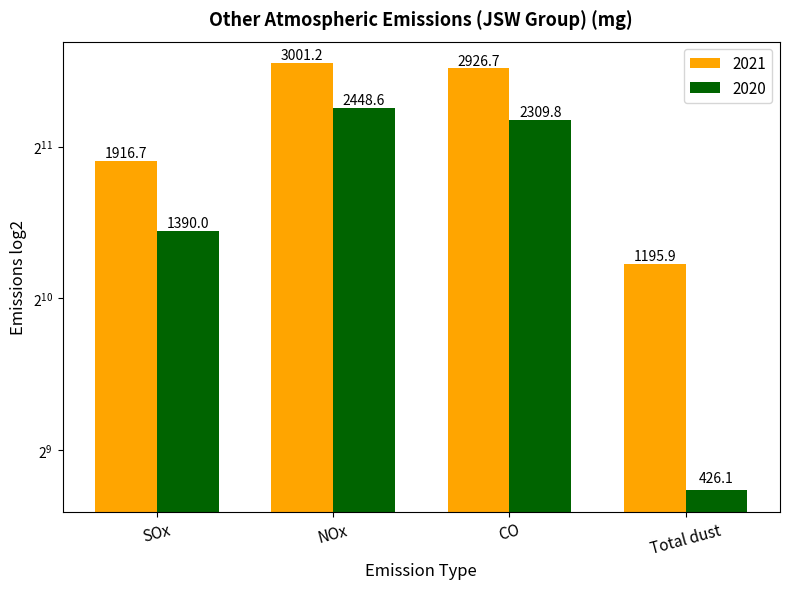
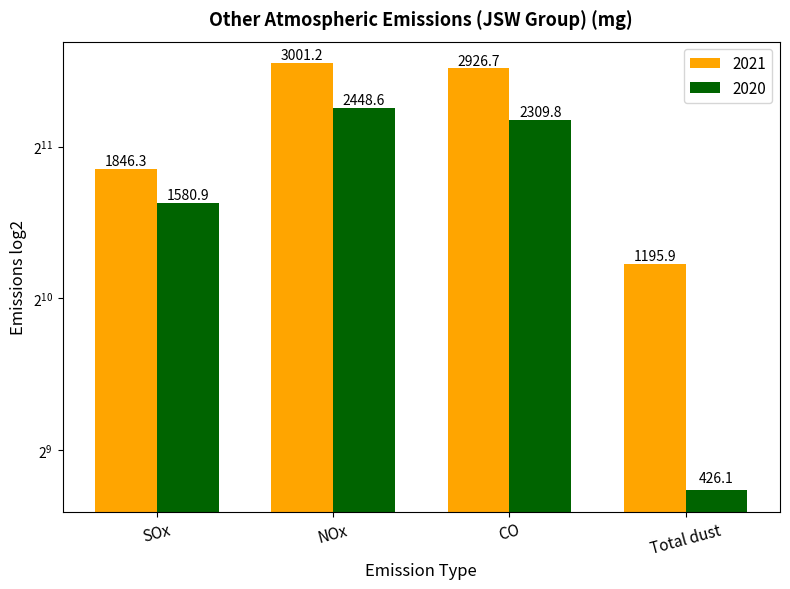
2021, SOx: 1916.7 -> 1846.3
2020, SOx: 1390.0 -> 1580.9
